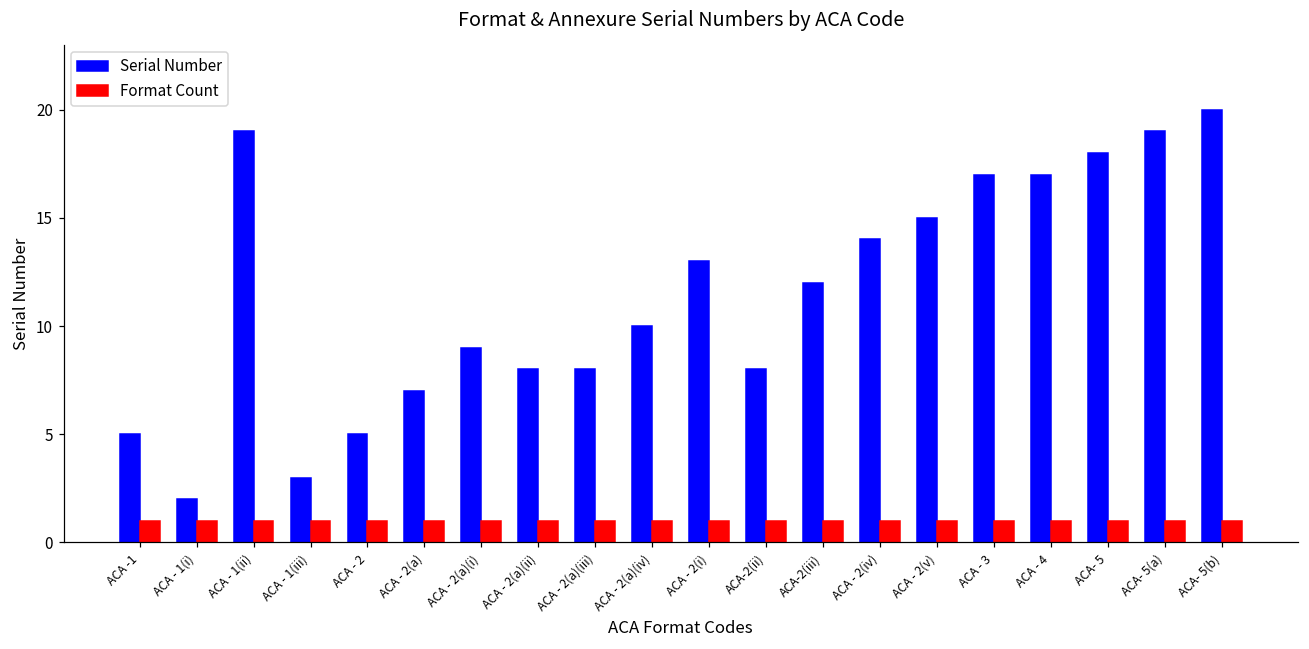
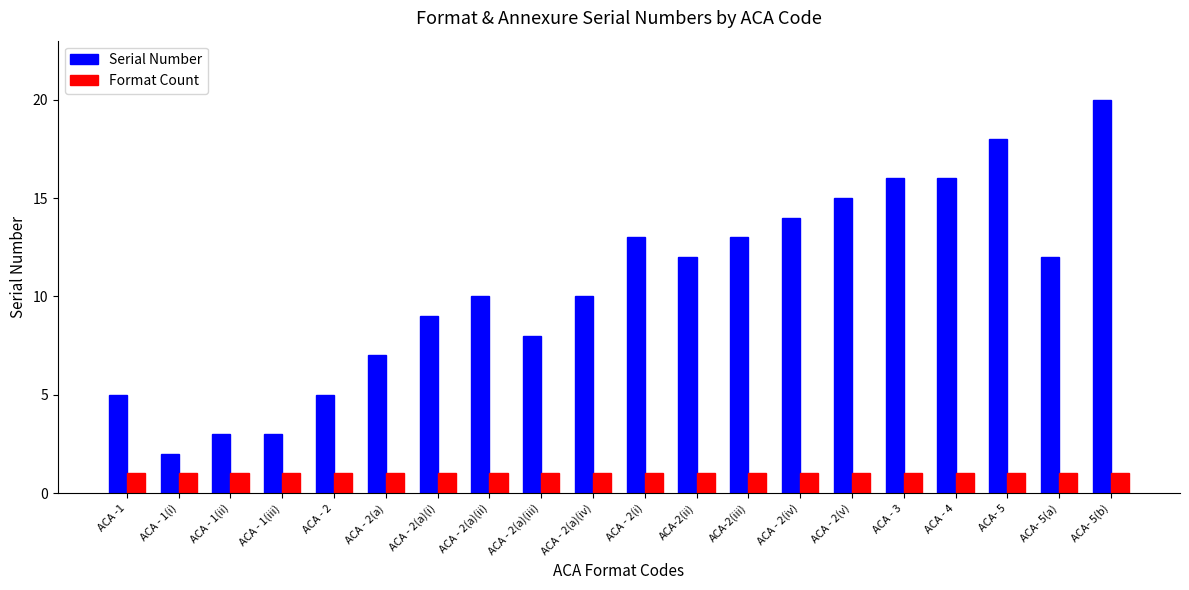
Serial Number, ACA - 1(ii): 19 -> 3
Serial Number, ACA - 2(a)(ii): 8 -> 10
Serial Number, ACA-2(ii): 8 -> 12
Serial Number, ACA-2(iii): 12 -> 13
Serial Number, ACA - 3: 17 -> 16
Serial Number, ACA - 4: 17 -> 16
Serial Number, ACA- 5(a): 19 -> 12
